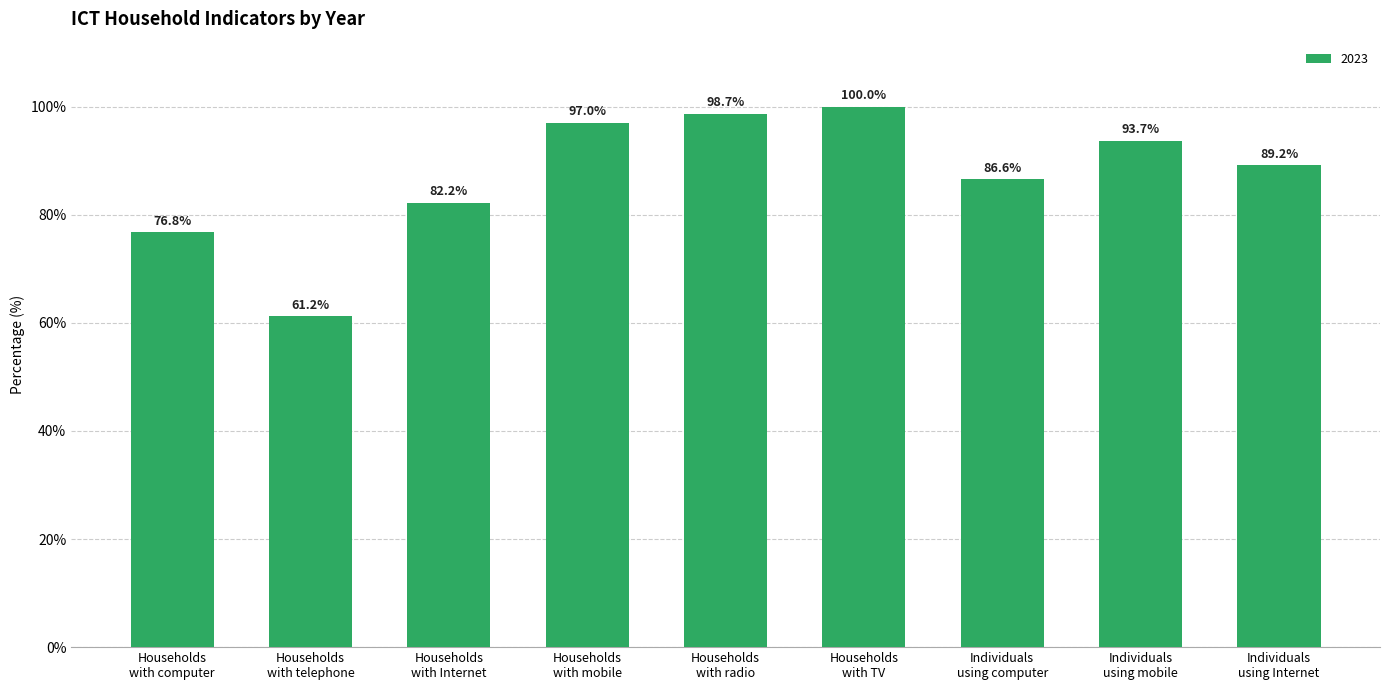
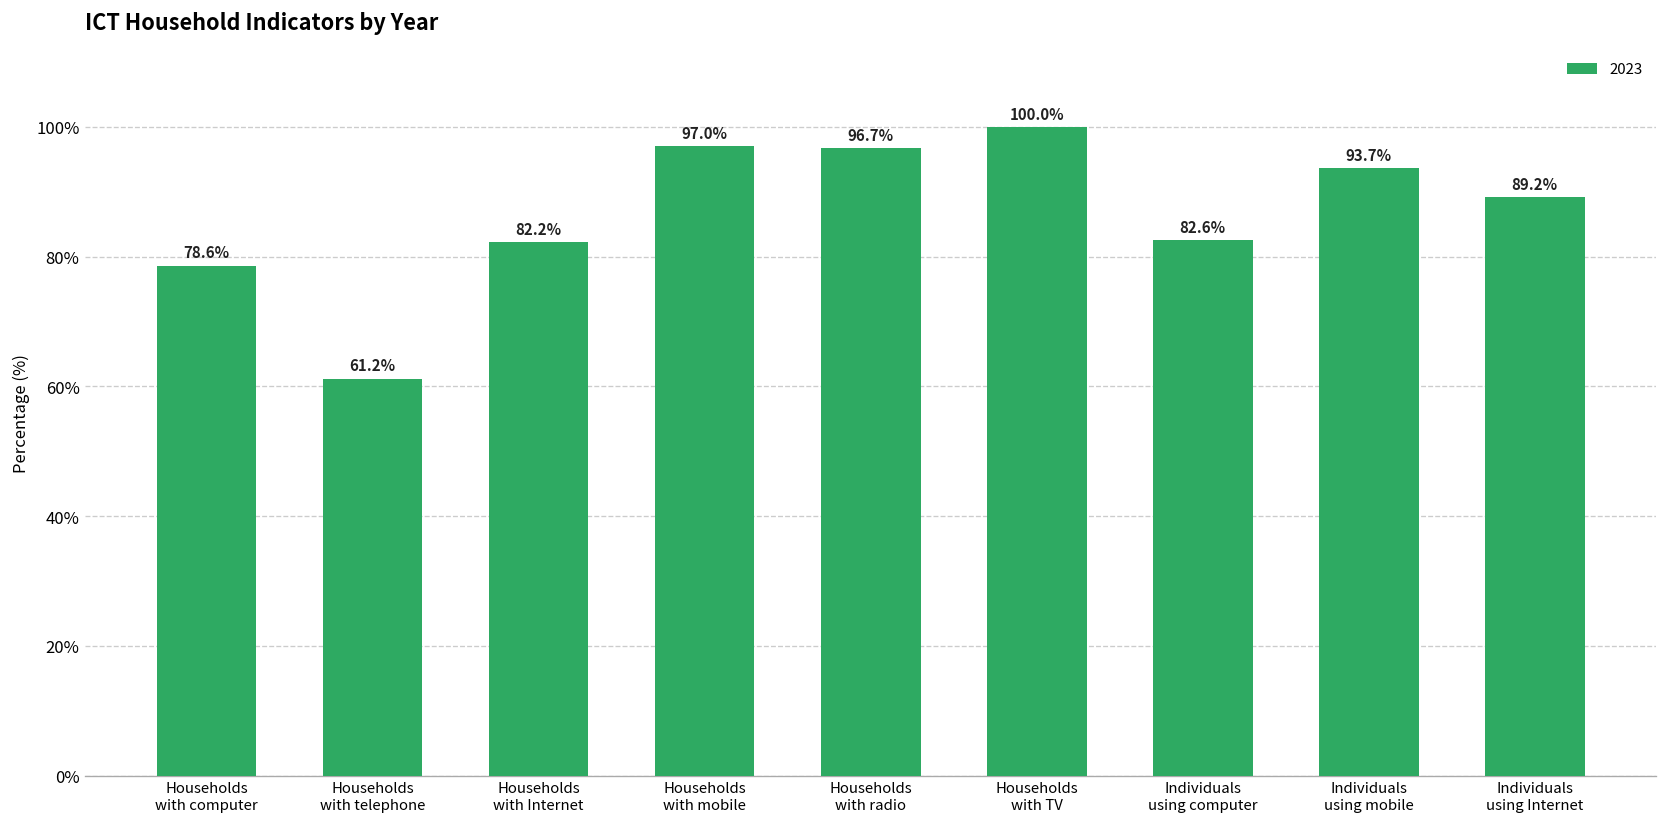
Households with computer: 76.8% -> 78.6%
Households with radio: 98.7% -> 96.7%
Individuals using computer: 86.6% -> 82.6%
